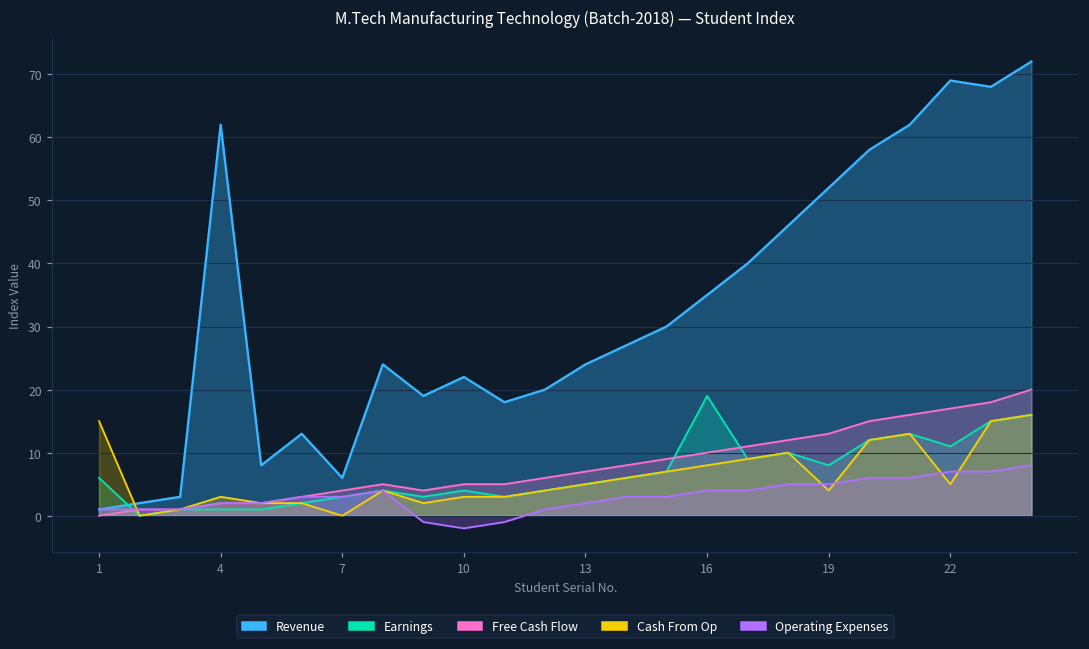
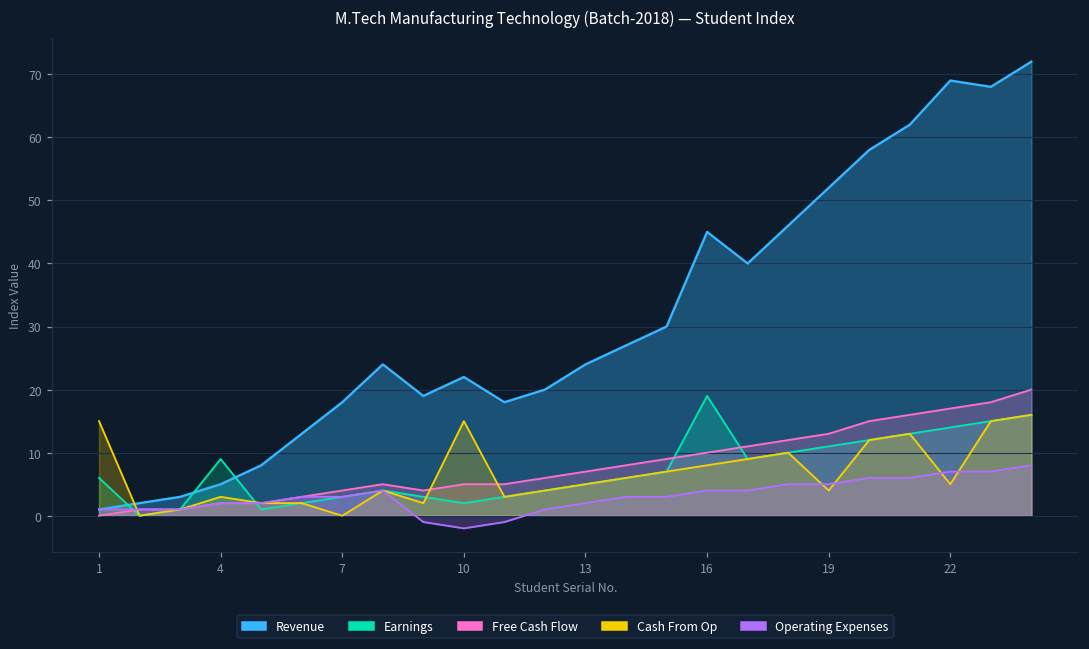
Revenue, 4: 62 -> 5
Earnings, 4: 1 -> 9
Revenue, 7: 6 -> 18
Earnings, 10: 4 -> 2
Cash From Op, 10: 3 -> 15
Revenue, 16: 35 -> 45
Earnings, 19: 8 -> 11
Earnings, 22: 11 -> 14
